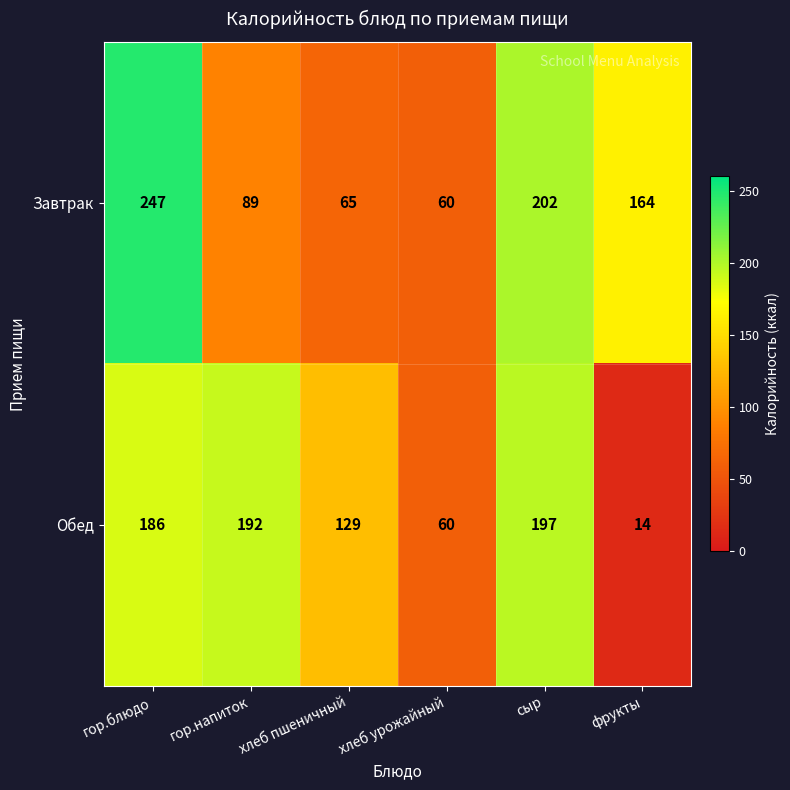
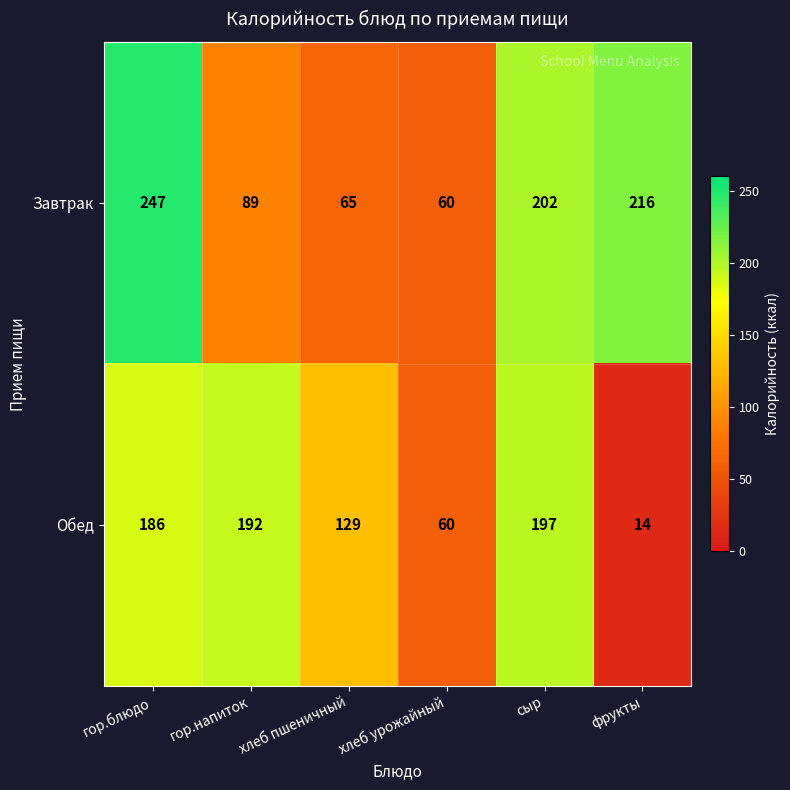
Завтрак, фрукты: 164 -> 216
